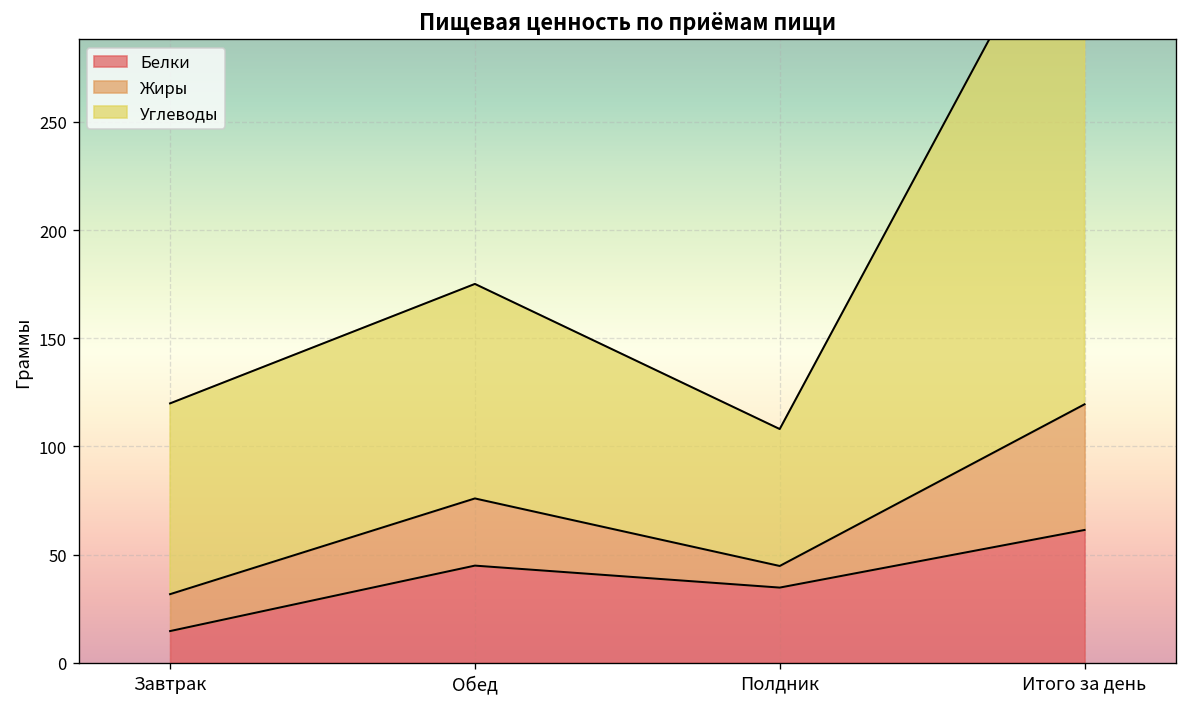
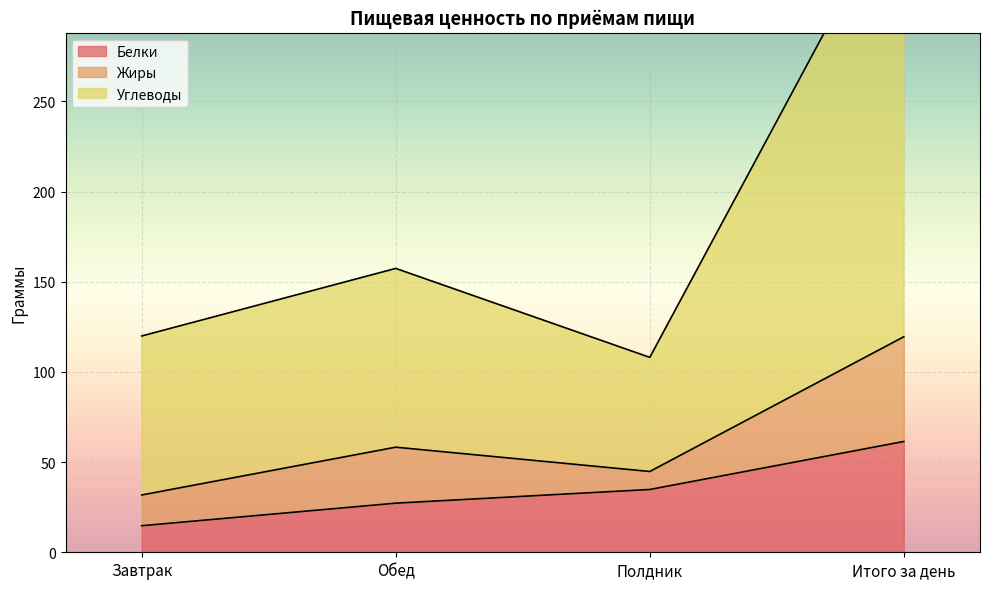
Белки, Обед: 45 -> 27
